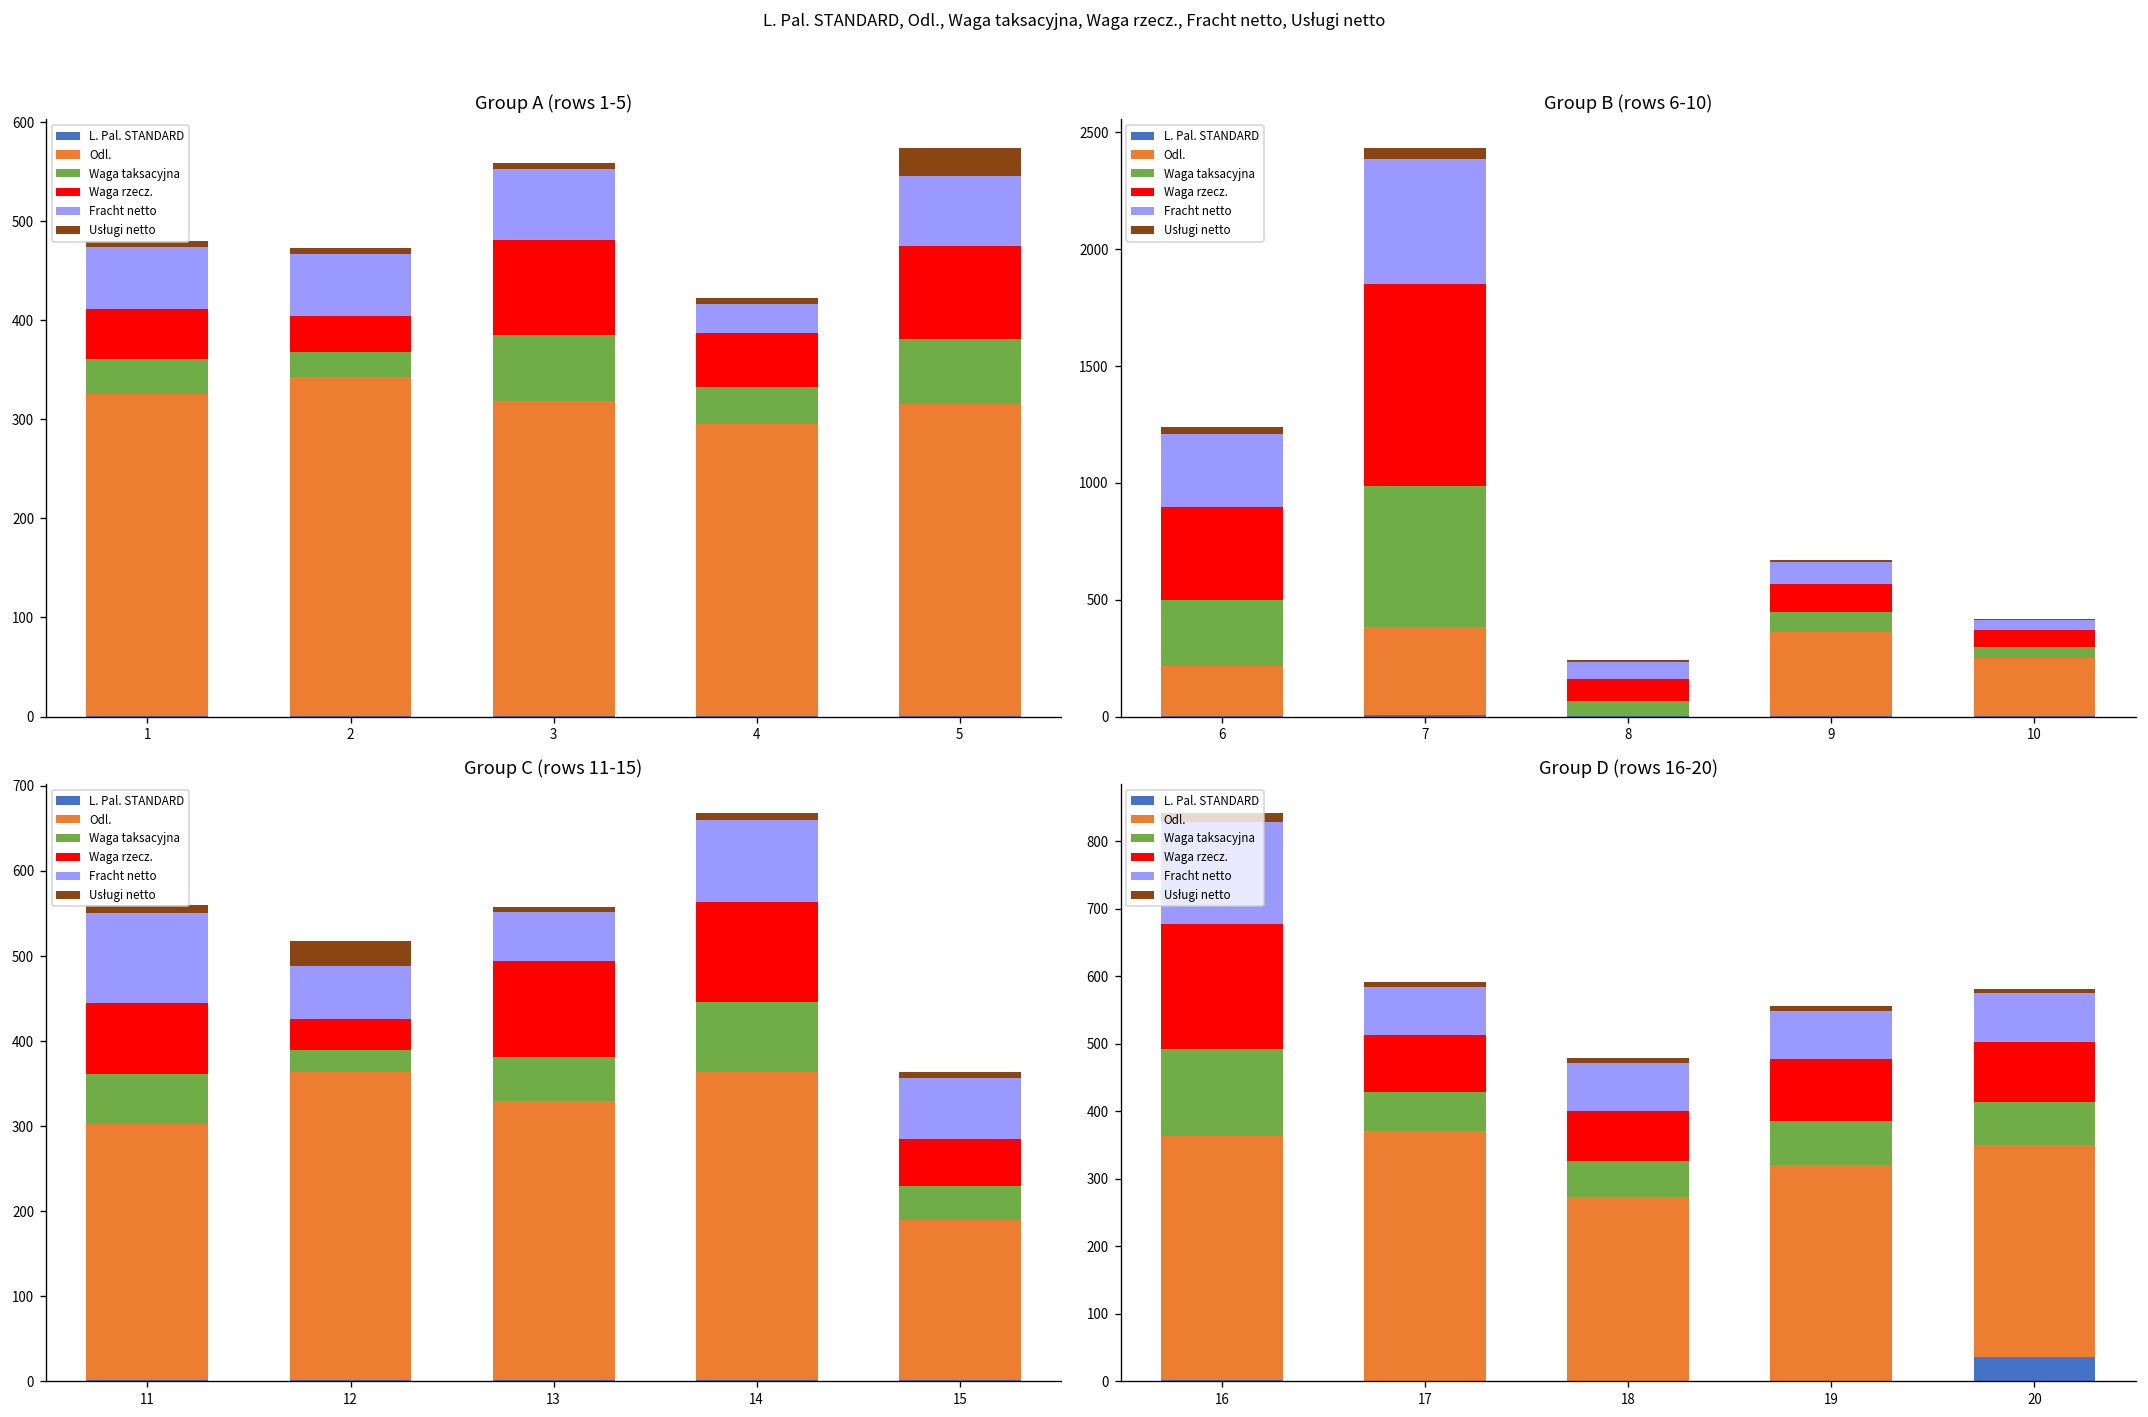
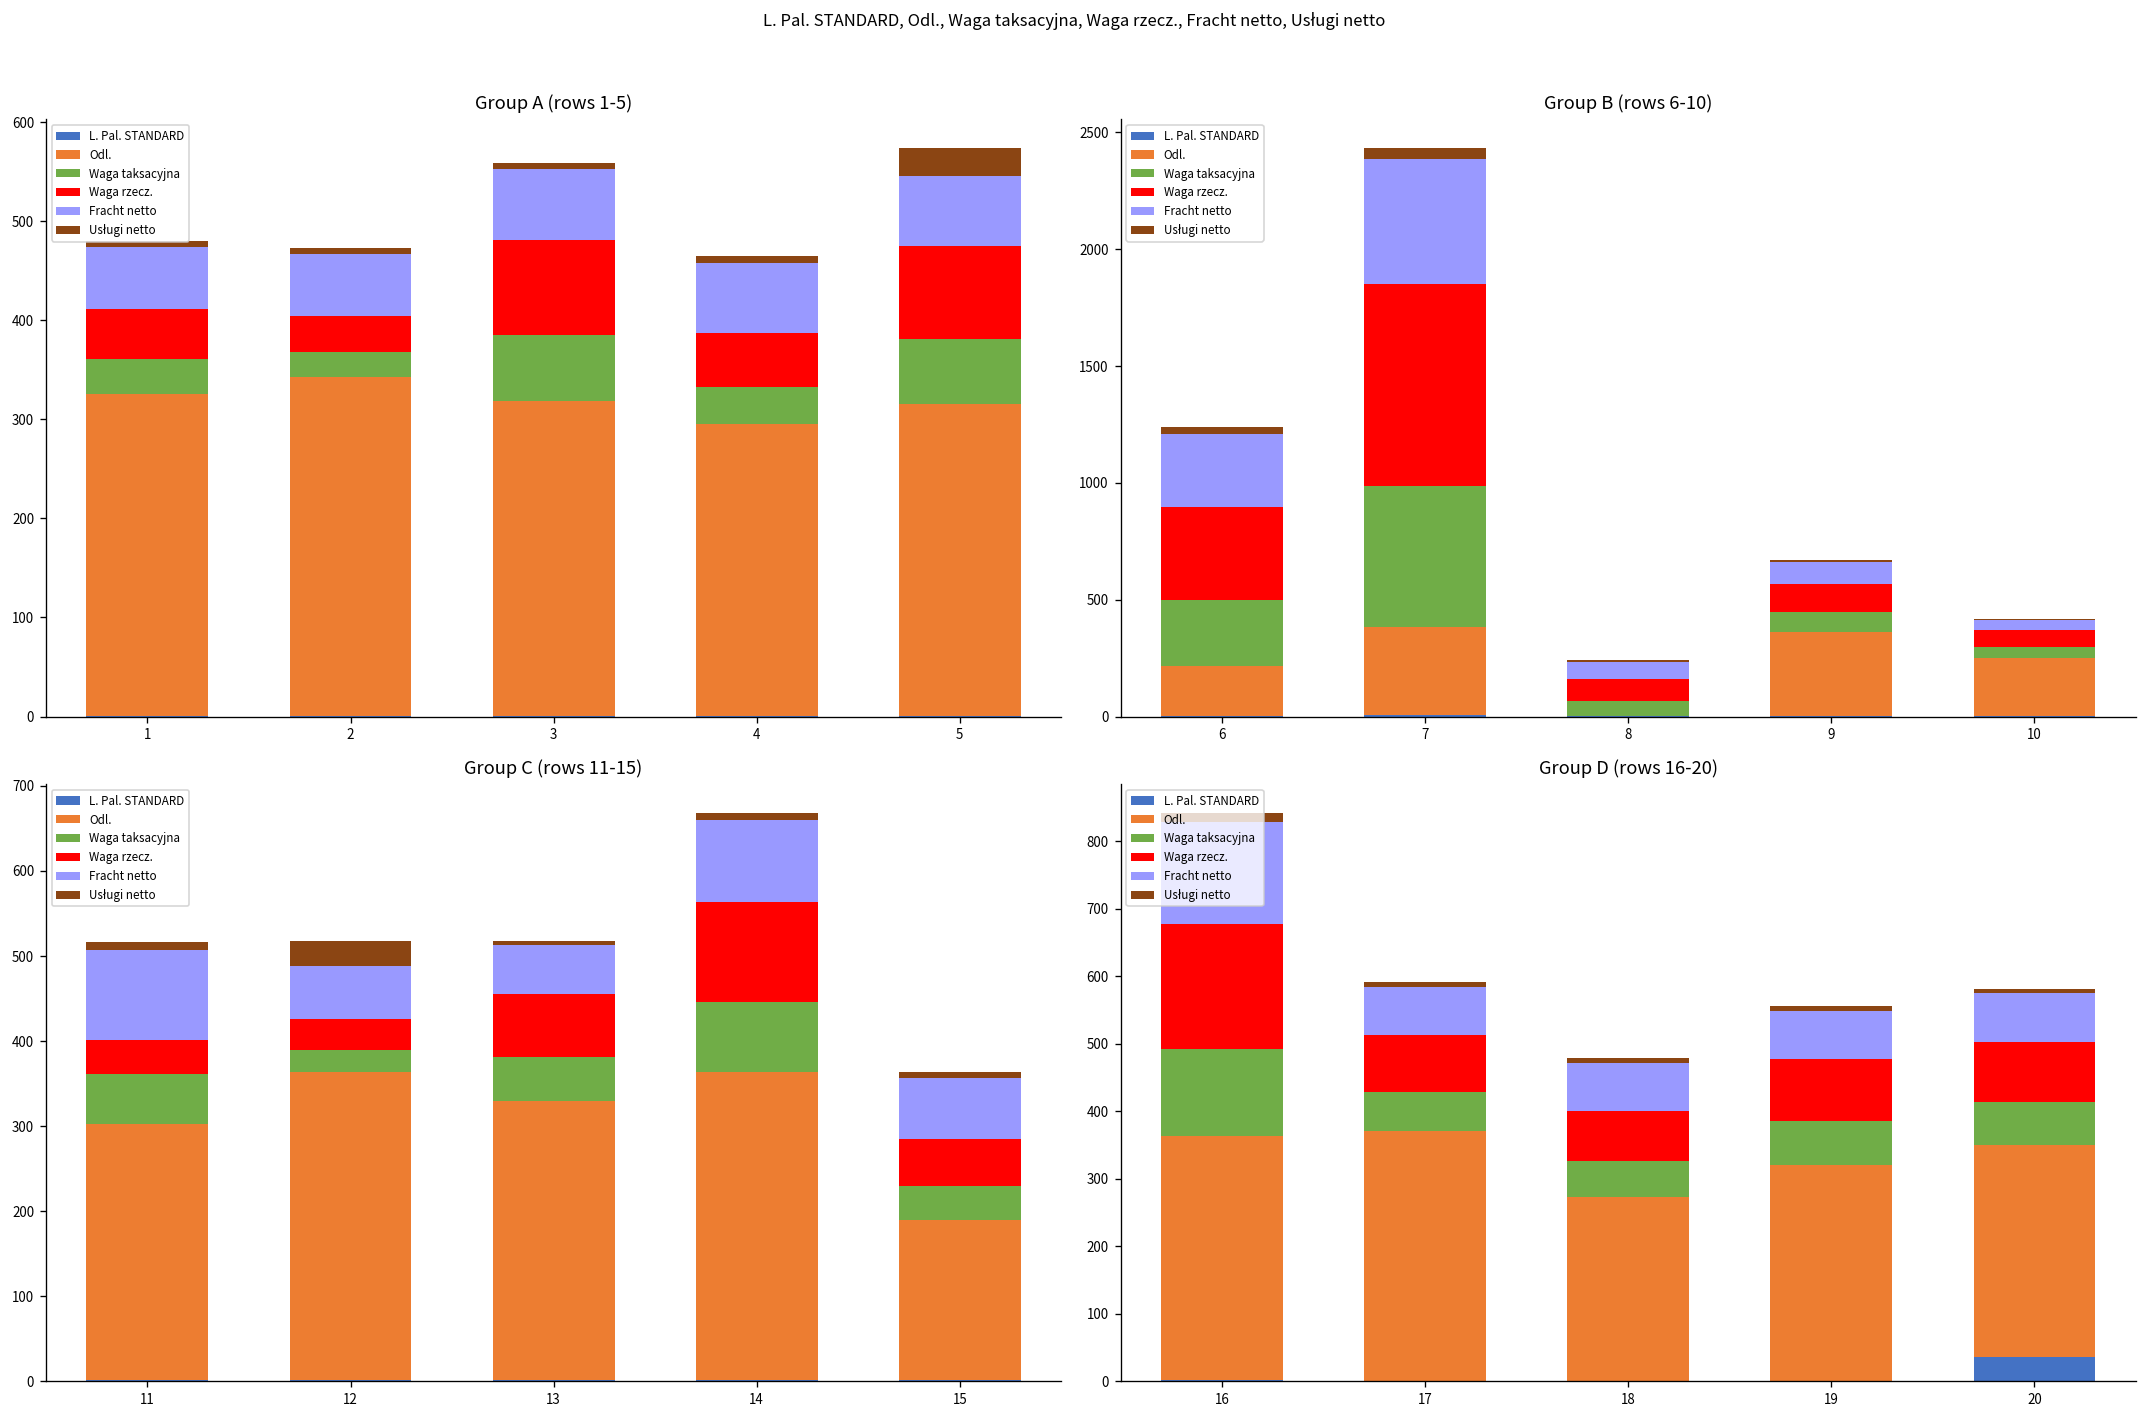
Group A (rows 1-5), Fracht netto, 4: 30 -> 70
Group C (rows 11-15), Waga rzecz., 11: 80 -> 40
Group C (rows 11-15), Waga rzecz., 13: 110 -> 70
